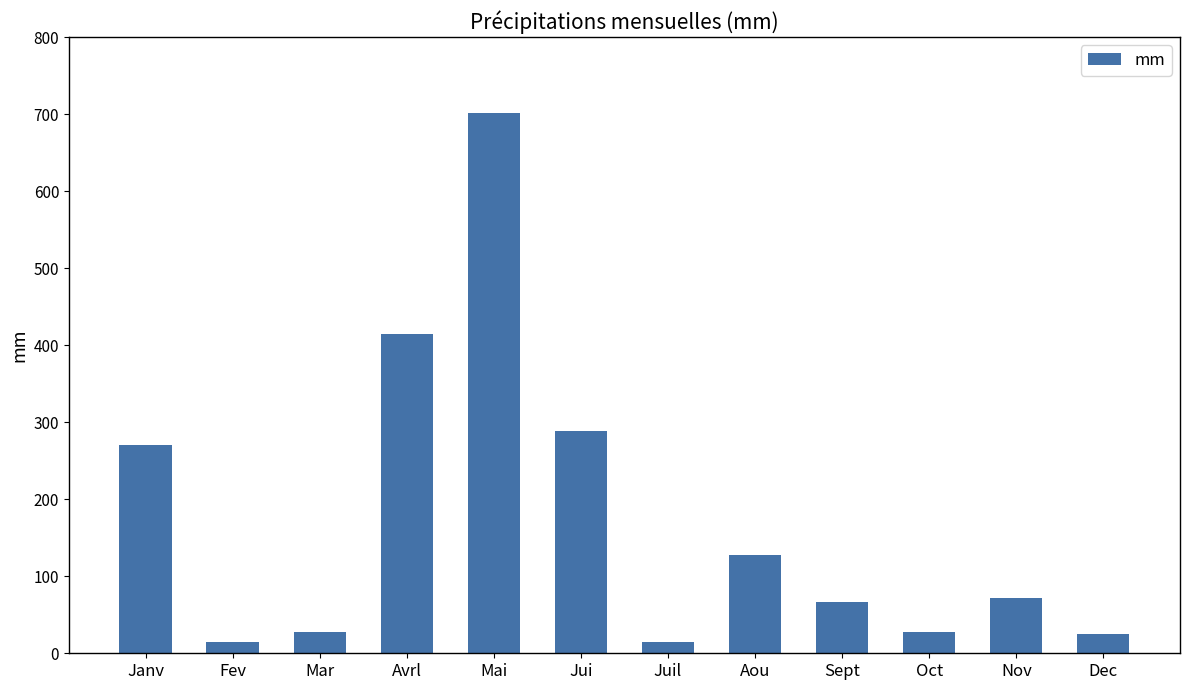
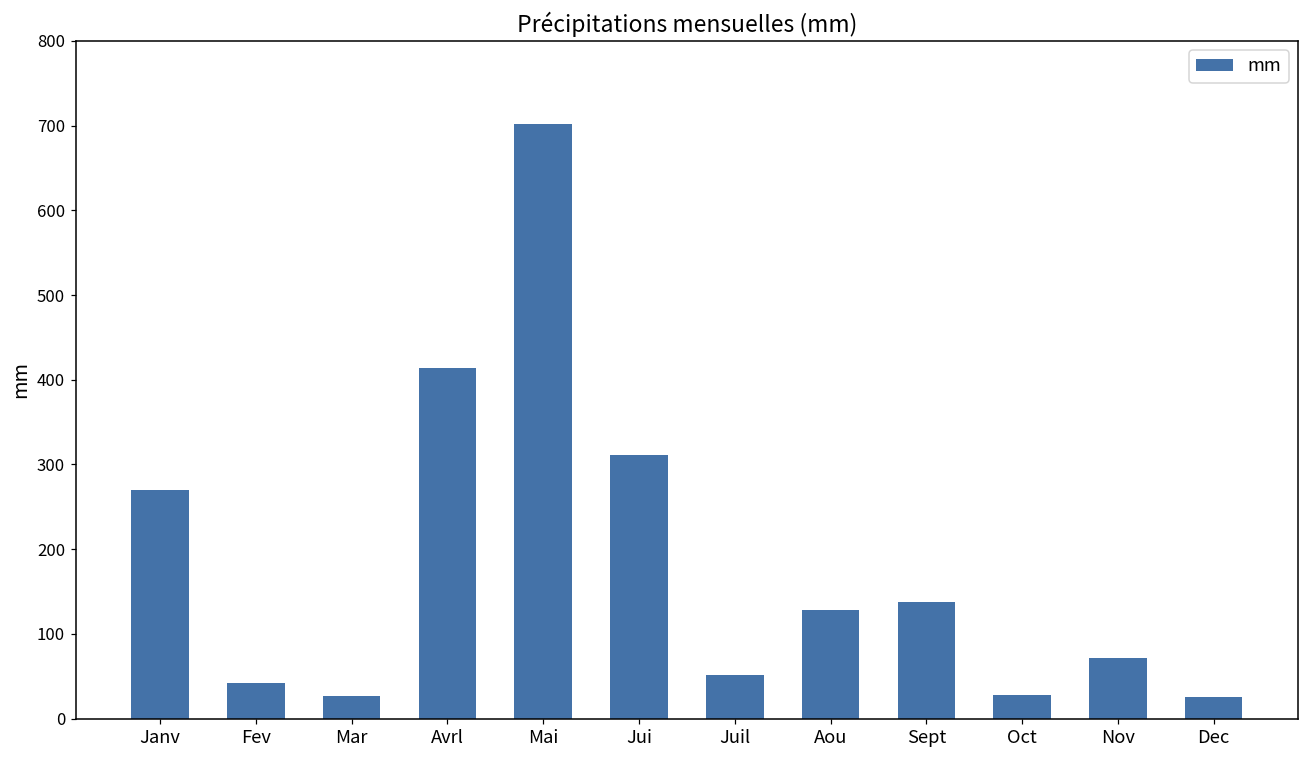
Fev: 10 -> 40
Jui: 290 -> 310
Juil: 20 -> 50
Sept: 70 -> 140
